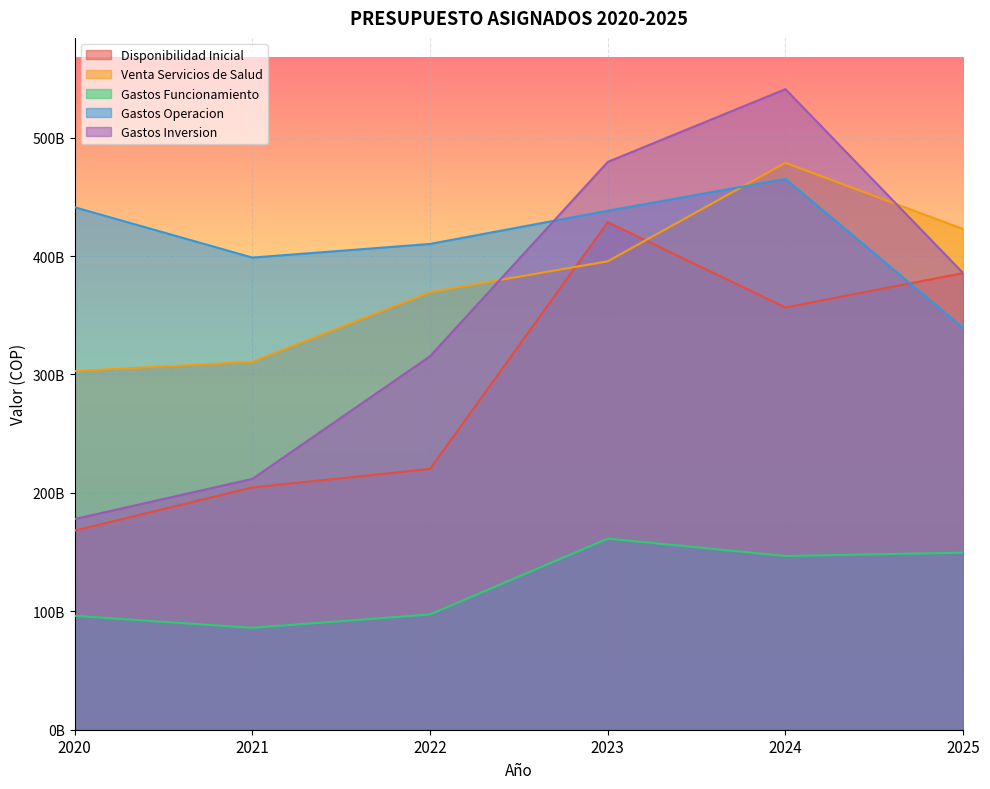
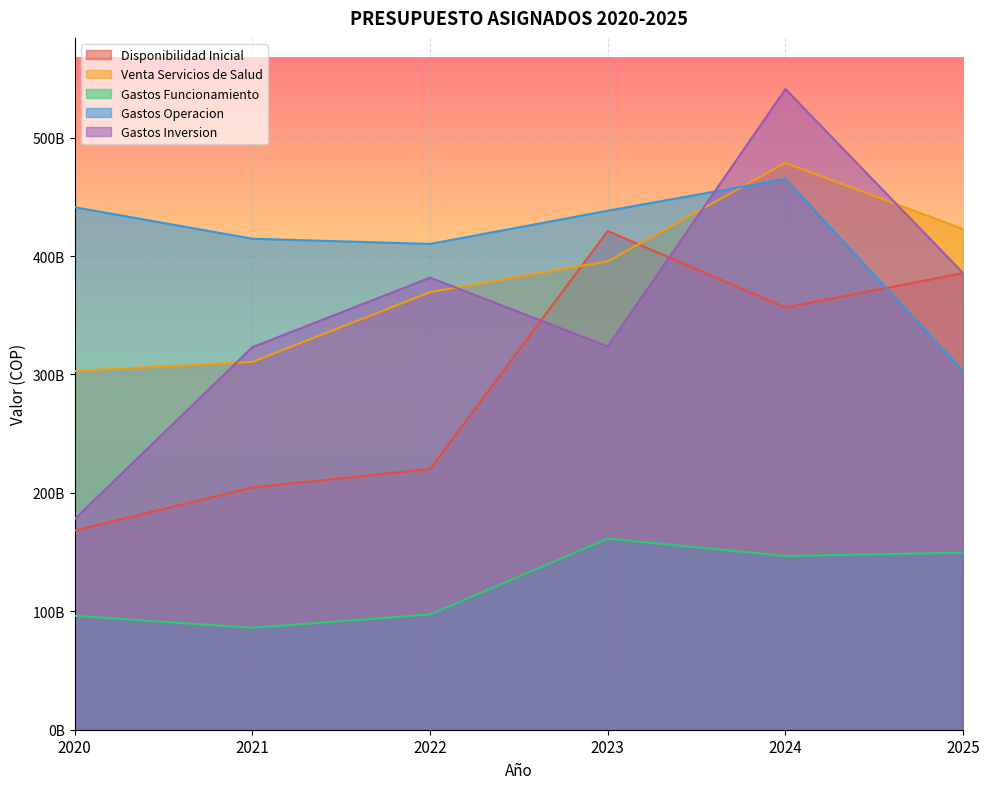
Gastos Operacion, 2021: 399000000000 -> 415000000000
Gastos Inversion, 2021: 212000000000 -> 323000000000
Gastos Inversion, 2022: 315000000000 -> 382000000000
Disponibilidad Inicial, 2023: 429000000000 -> 421000000000
Gastos Inversion, 2023: 479000000000 -> 324000000000
Gastos Operacion, 2025: 339000000000 -> 303000000000
